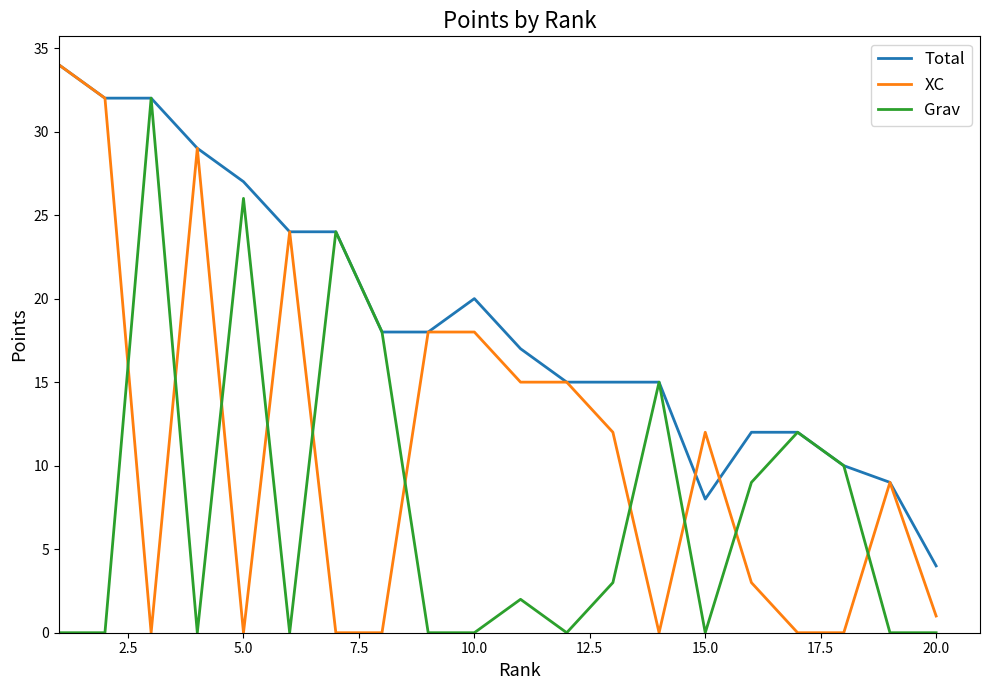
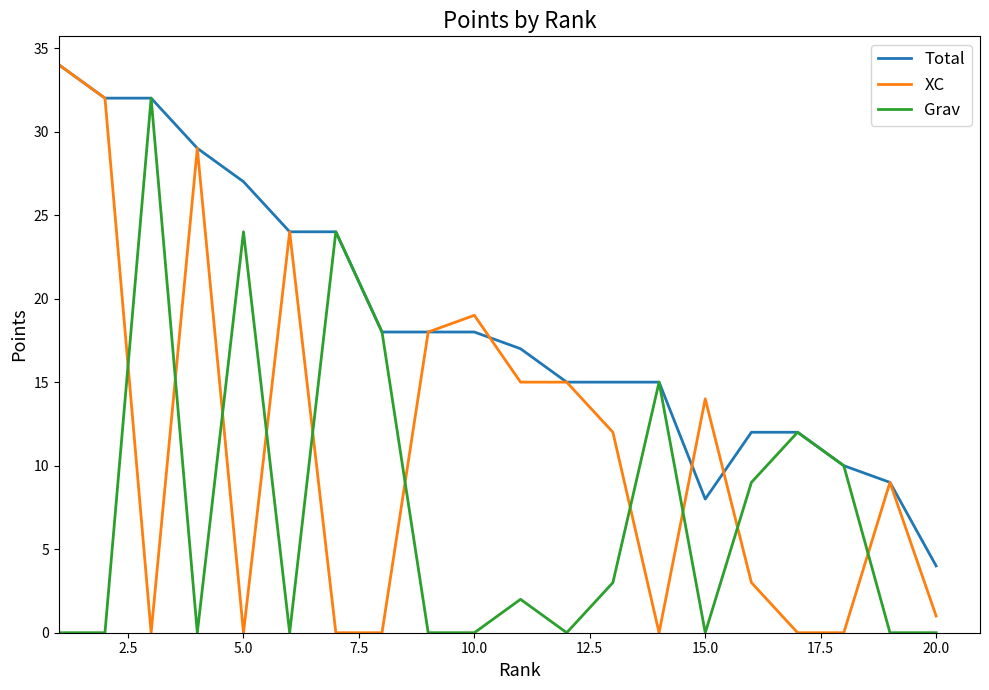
Grav, 5.0: 26 -> 24
Total, 10.0: 20 -> 18
XC, 10.0: 18 -> 19
XC, 15.0: 12 -> 14
